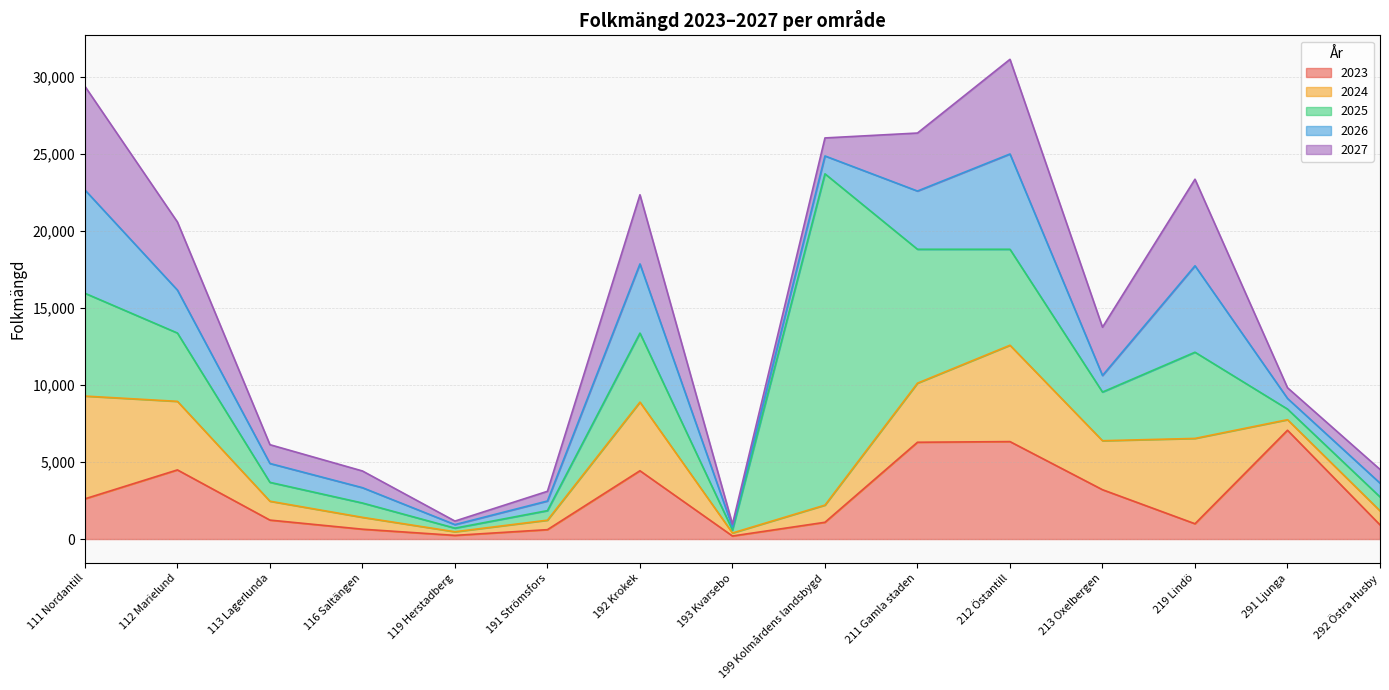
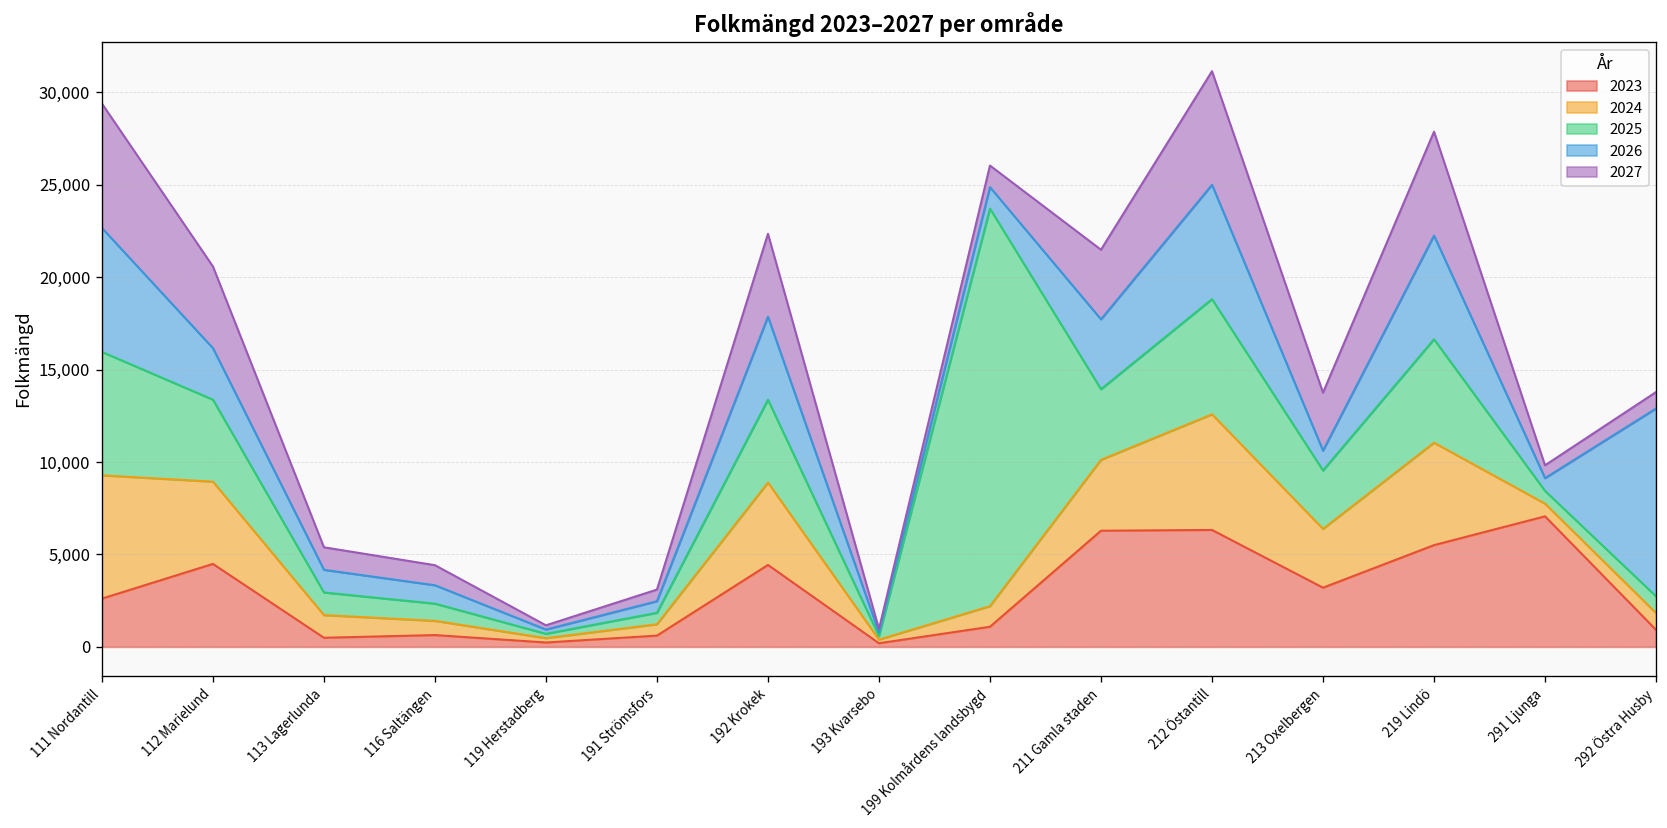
2023, 113 Lagerlunda: 1,200 -> 500
2025, 211 Gamla staden: 8,700 -> 3,800
2023, 219 Lindö: 1,000 -> 5,500
2026, 292 Östra Husby: 900 -> 10,200
